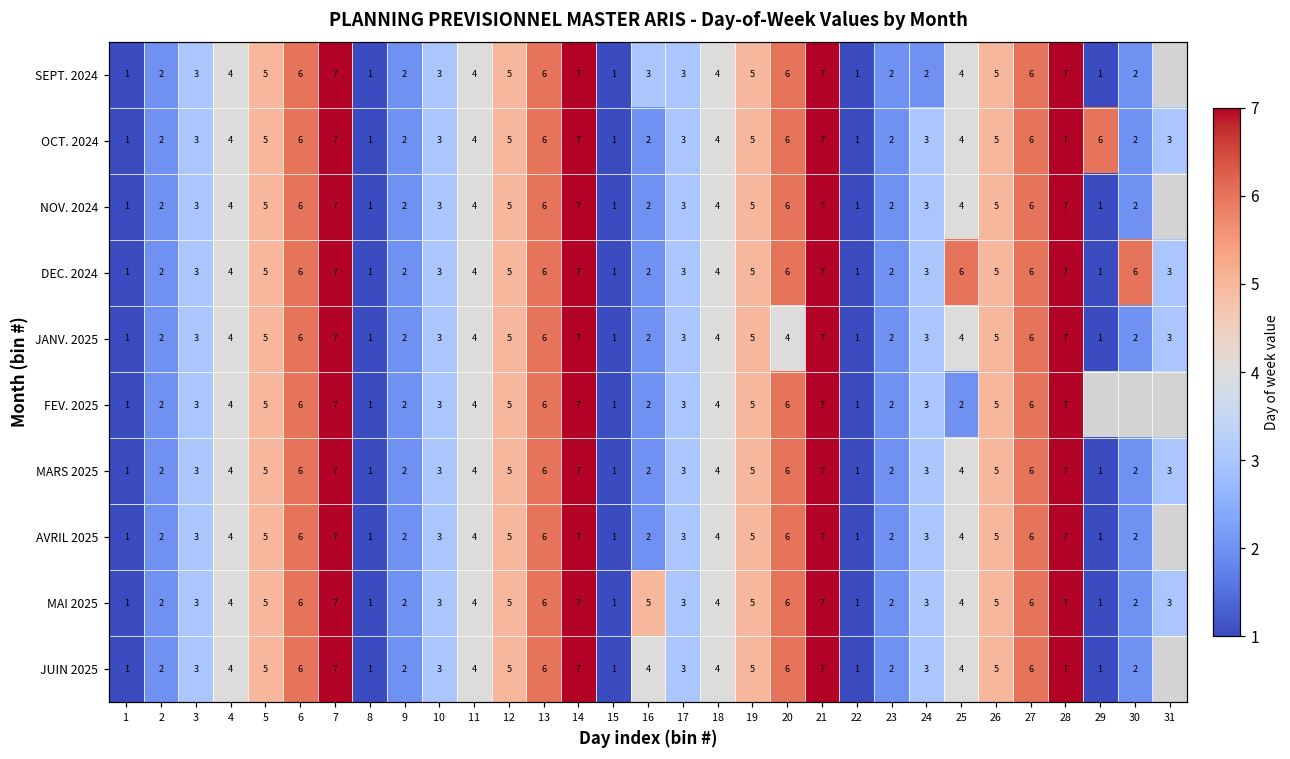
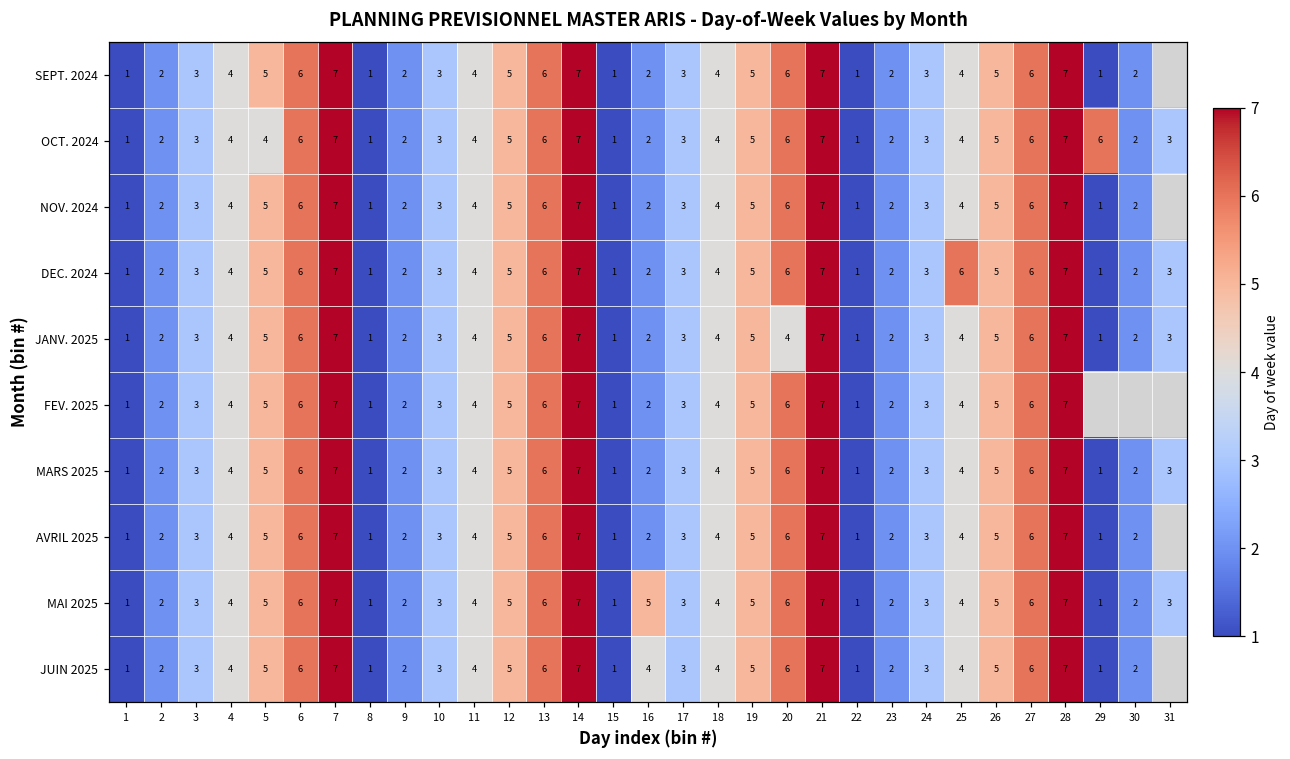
SEPT. 2024, 16: 3 -> 2
SEPT. 2024, 24: 2 -> 3
OCT. 2024, 5: 5 -> 4
DEC. 2024, 30: 6 -> 2
FEV. 2025, 25: 2 -> 4
